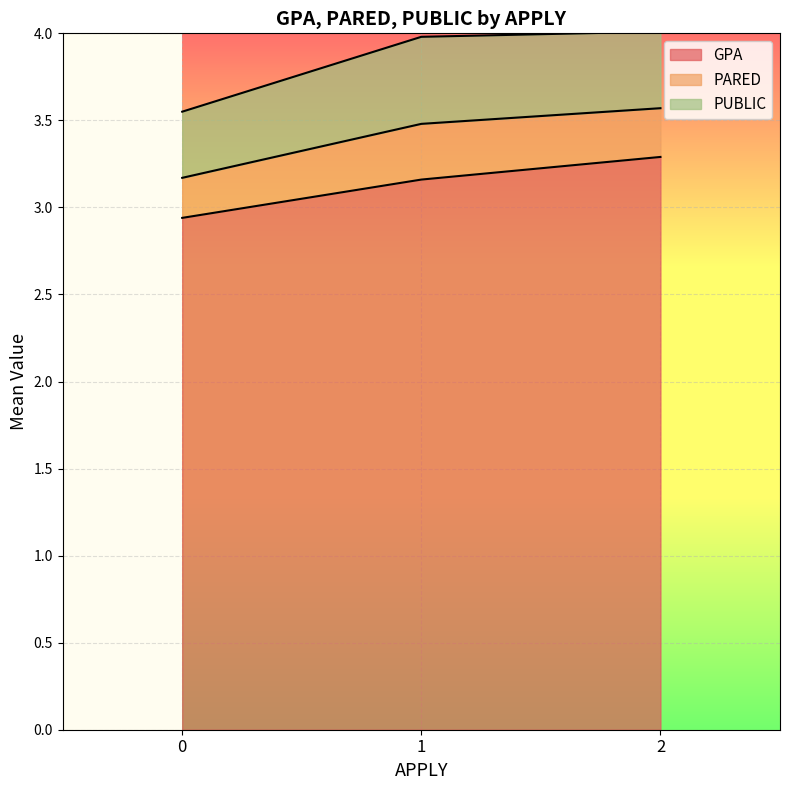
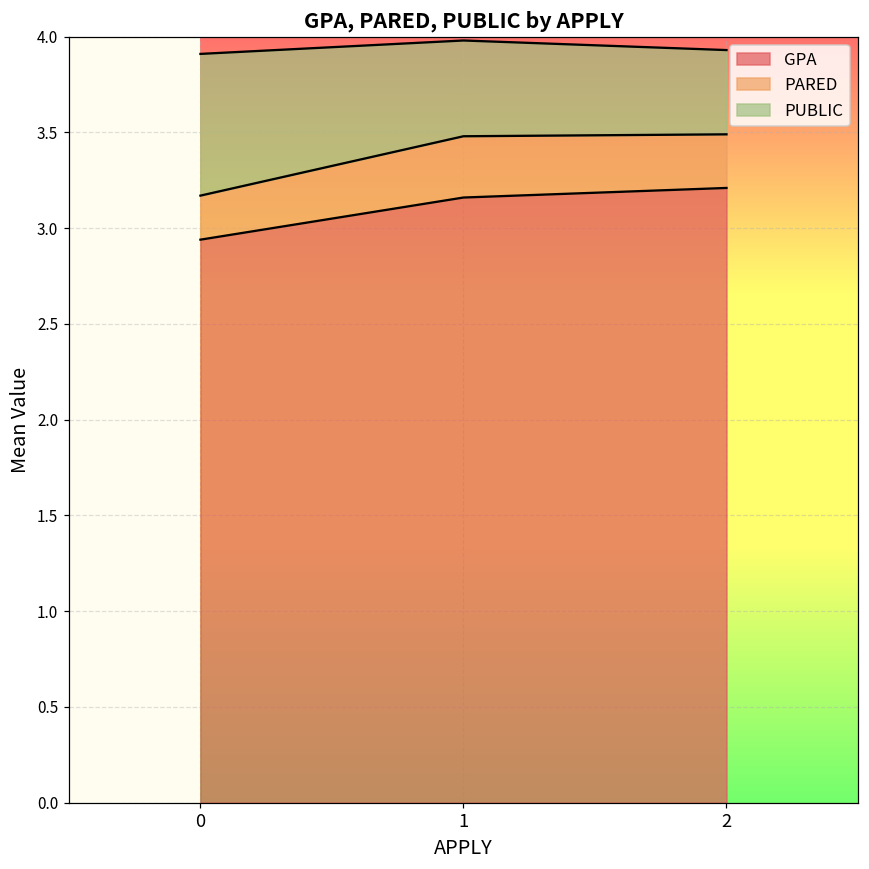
PUBLIC, 0: 0.38 -> 0.74
GPA, 2: 3.29 -> 3.21
